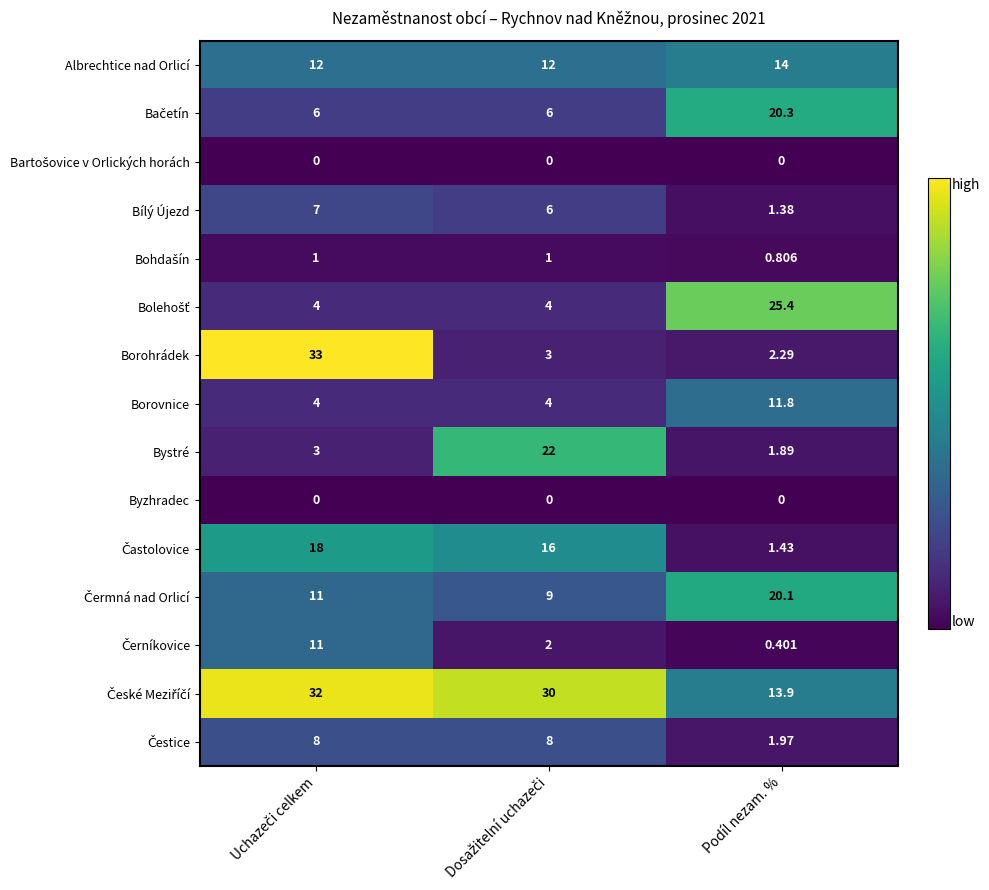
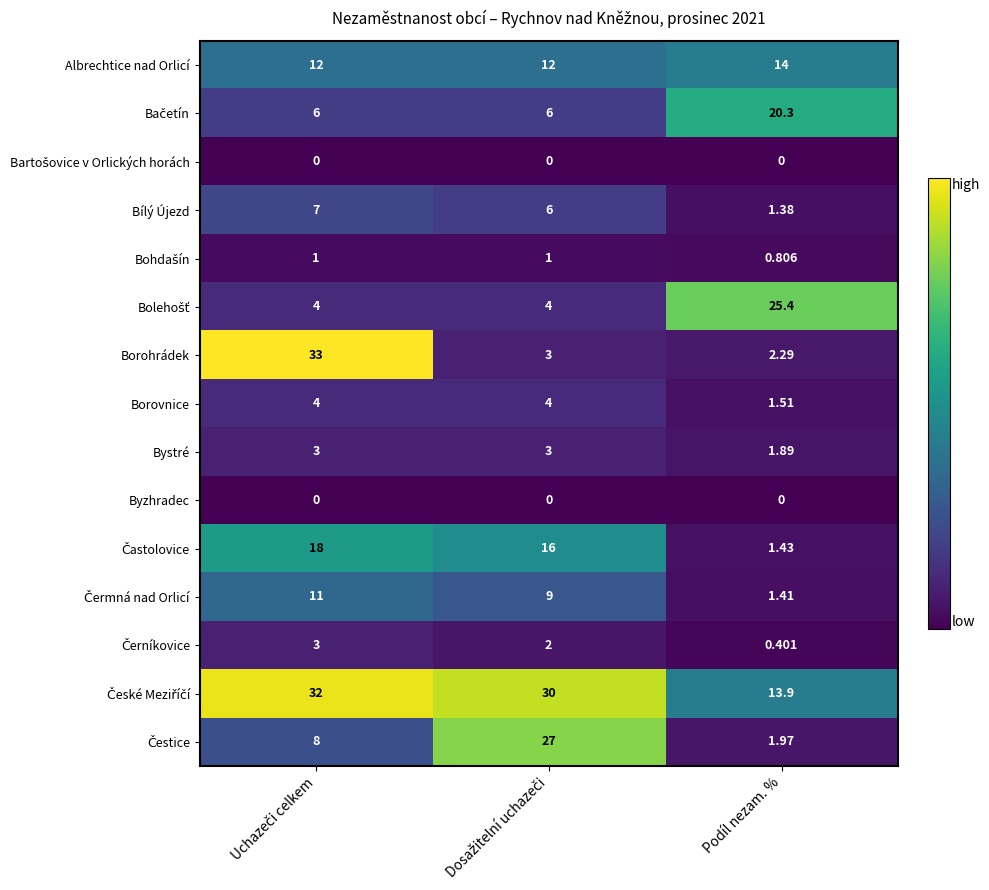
Borovnice, Podíl nezam. %: 11.8 -> 1.51
Bystré, Dosažitelní uchazeči: 22 -> 3
Čermná nad Orlicí, Podíl nezam. %: 20.1 -> 1.41
Černíkovice, Uchazeči celkem: 11 -> 3
Čestice, Dosažitelní uchazeči: 8 -> 27
